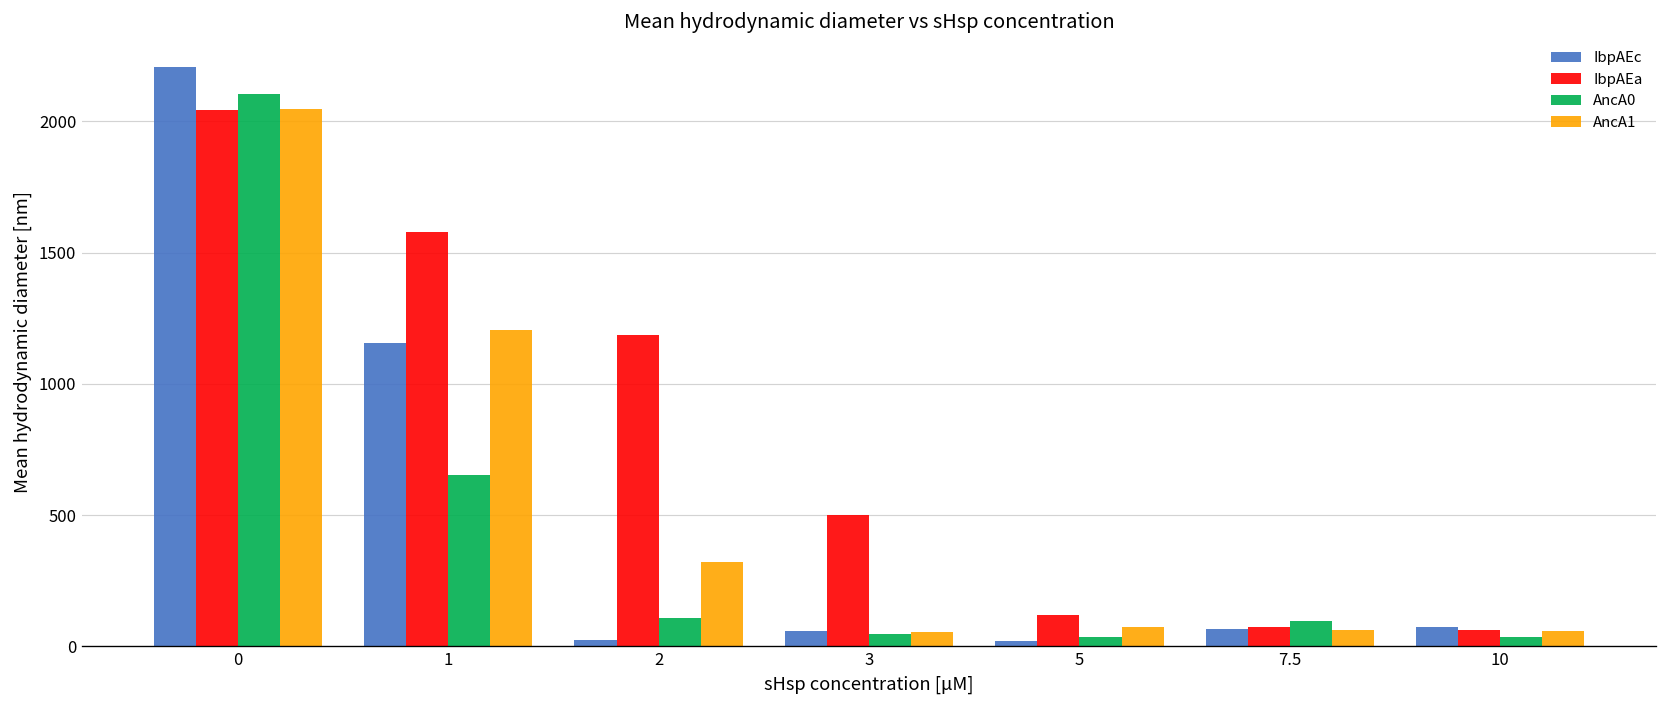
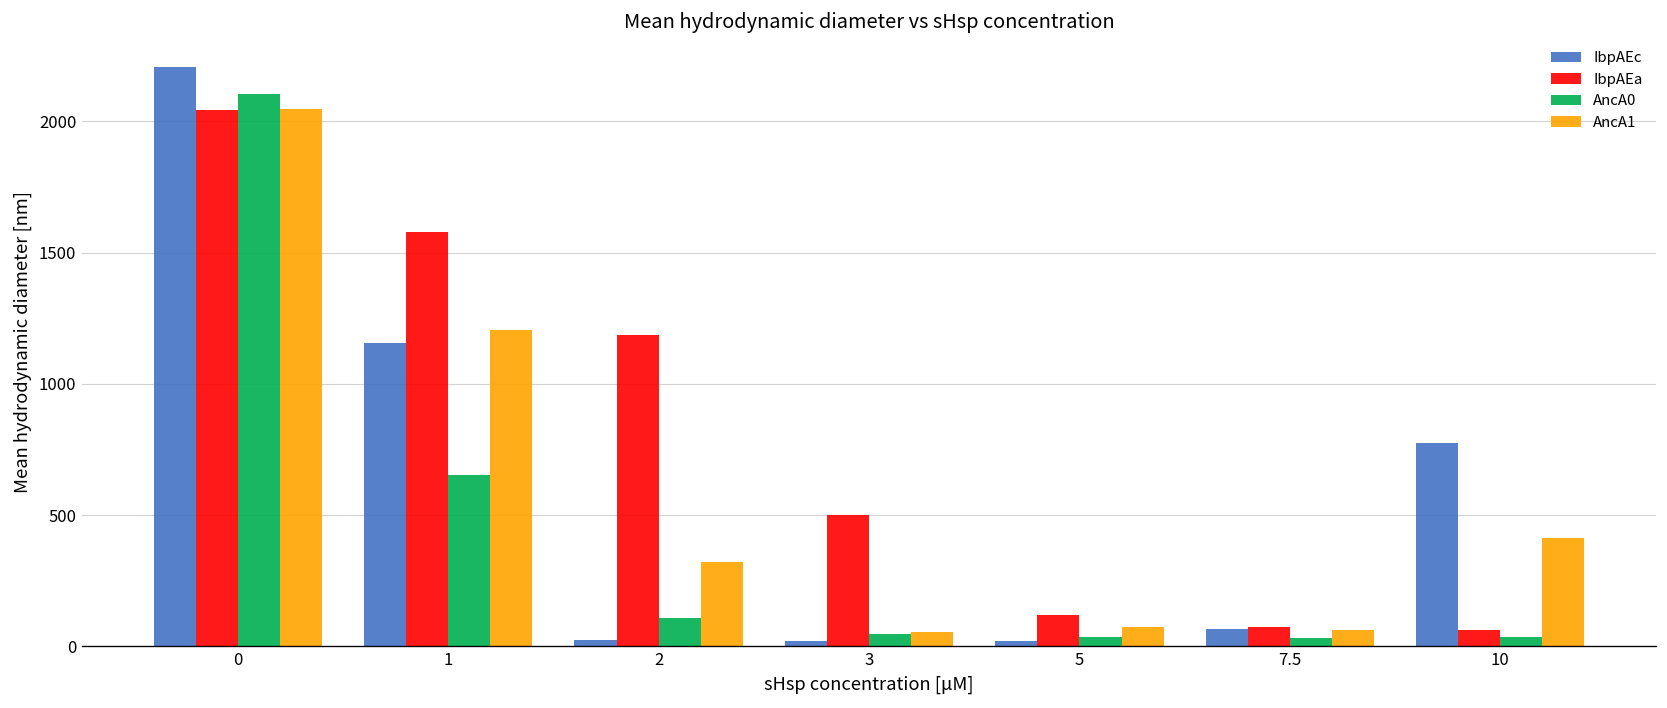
IbpAEc, 3: 60 -> 20
AncA0, 7.5: 100 -> 30
IbpAEc, 10: 70 -> 770
AncA1, 10: 60 -> 410
